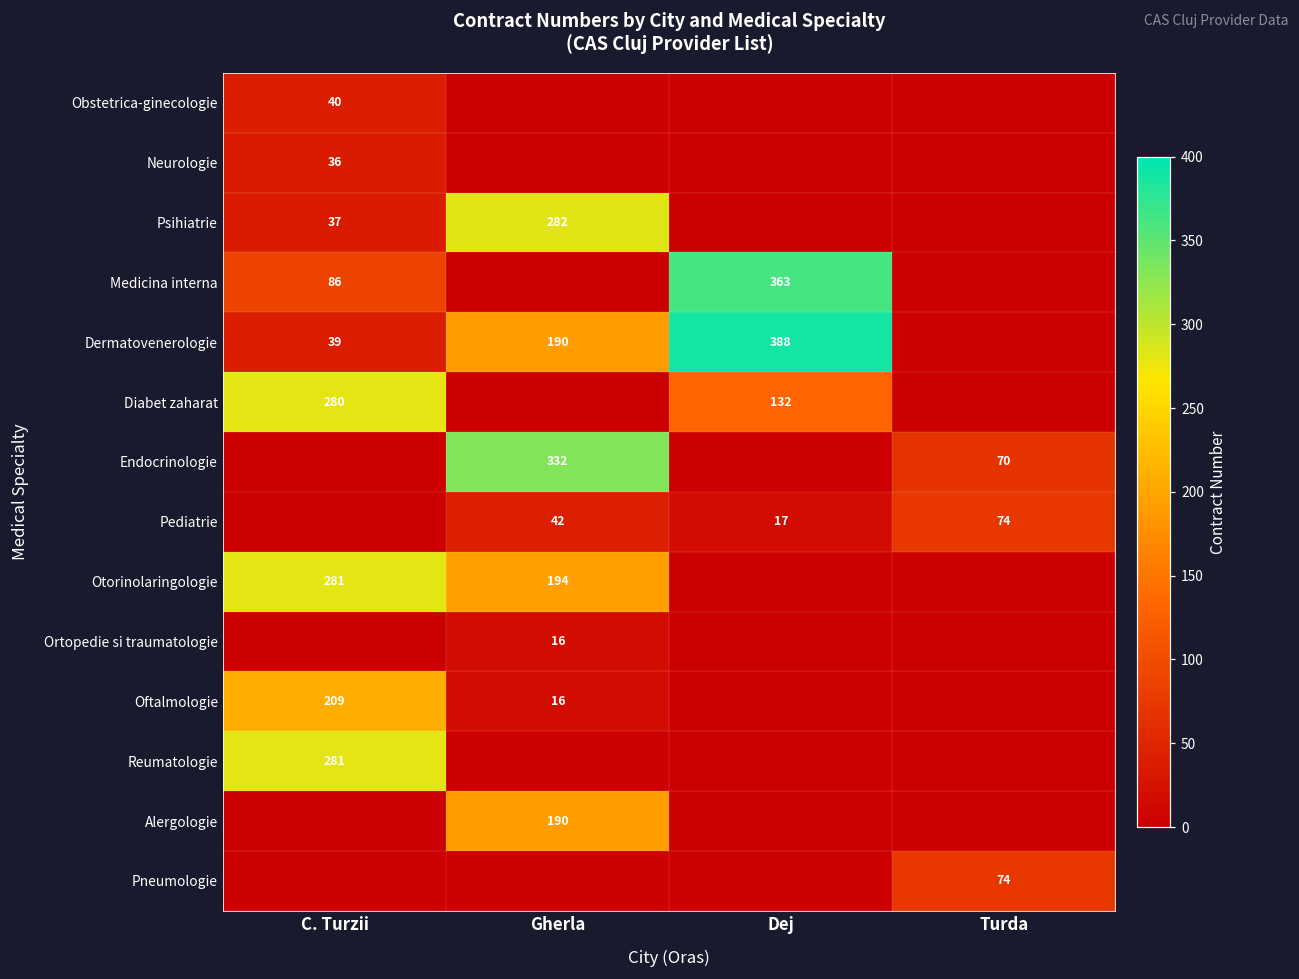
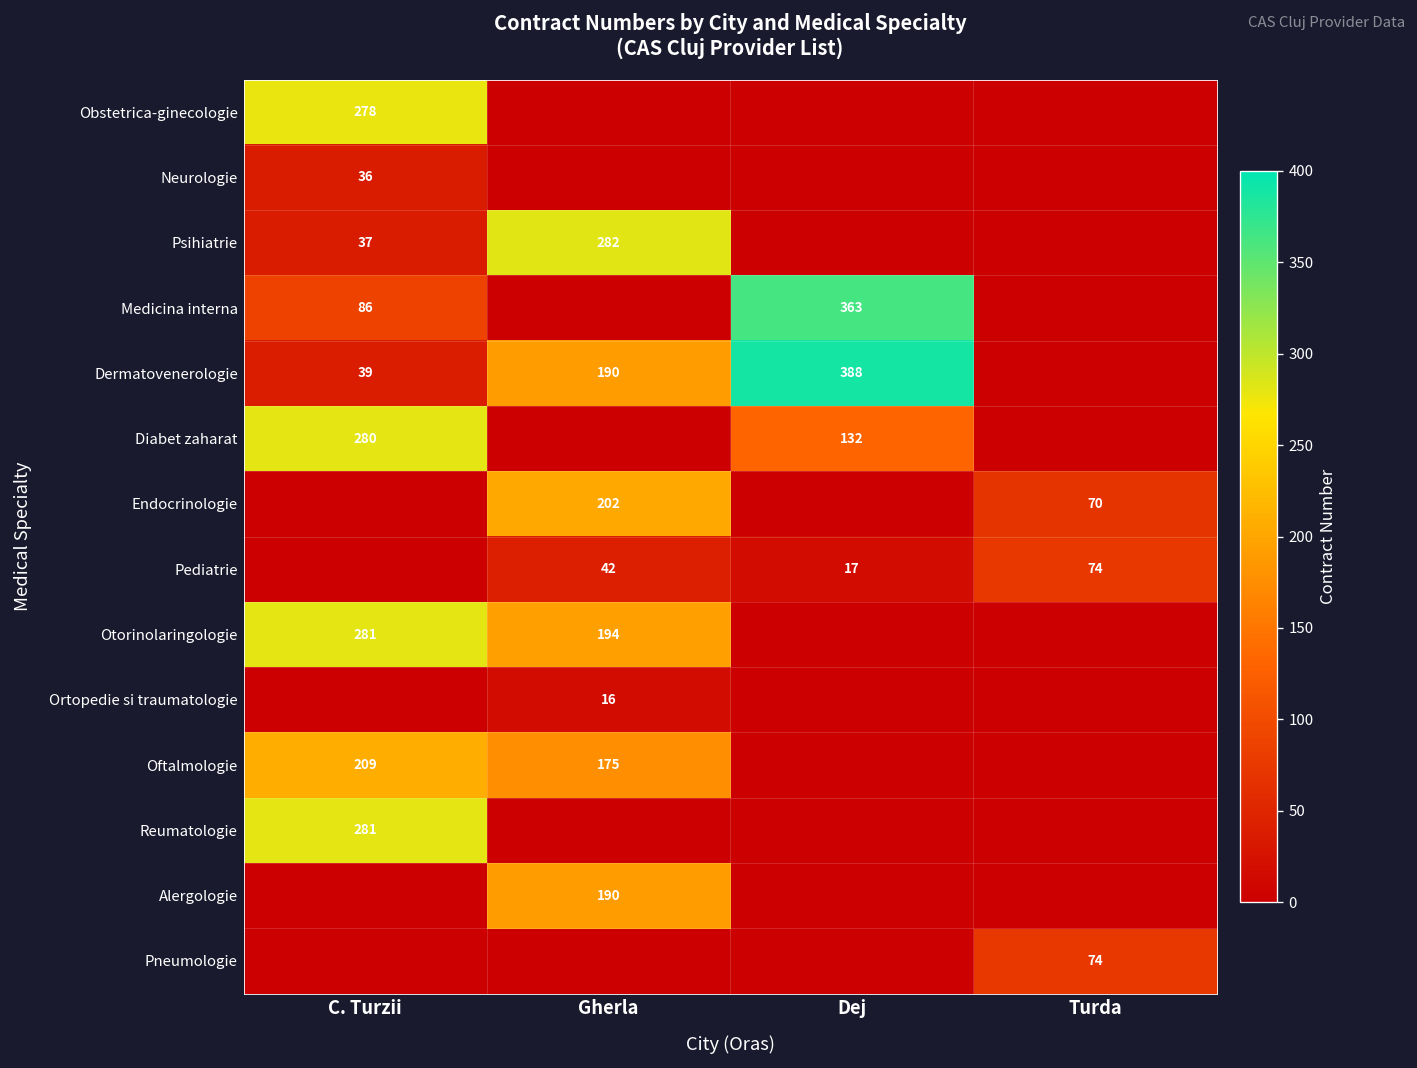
Obstetrica-ginecologie, C. Turzii: 40 -> 278
Endocrinologie, Gherla: 332 -> 202
Oftalmologie, Gherla: 16 -> 175
